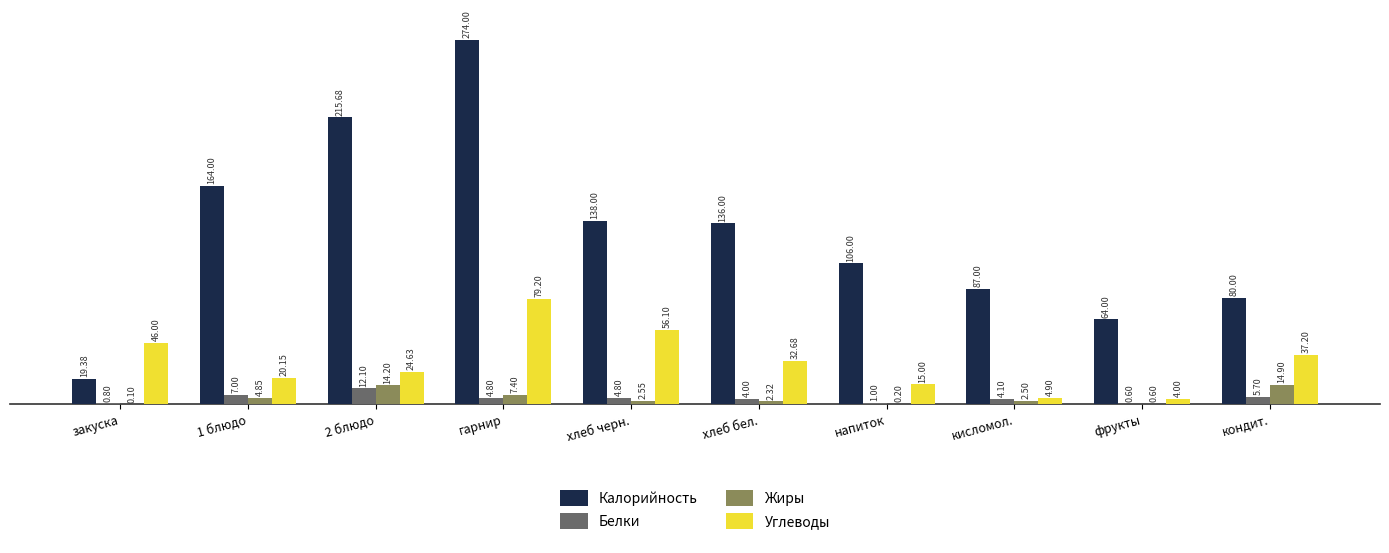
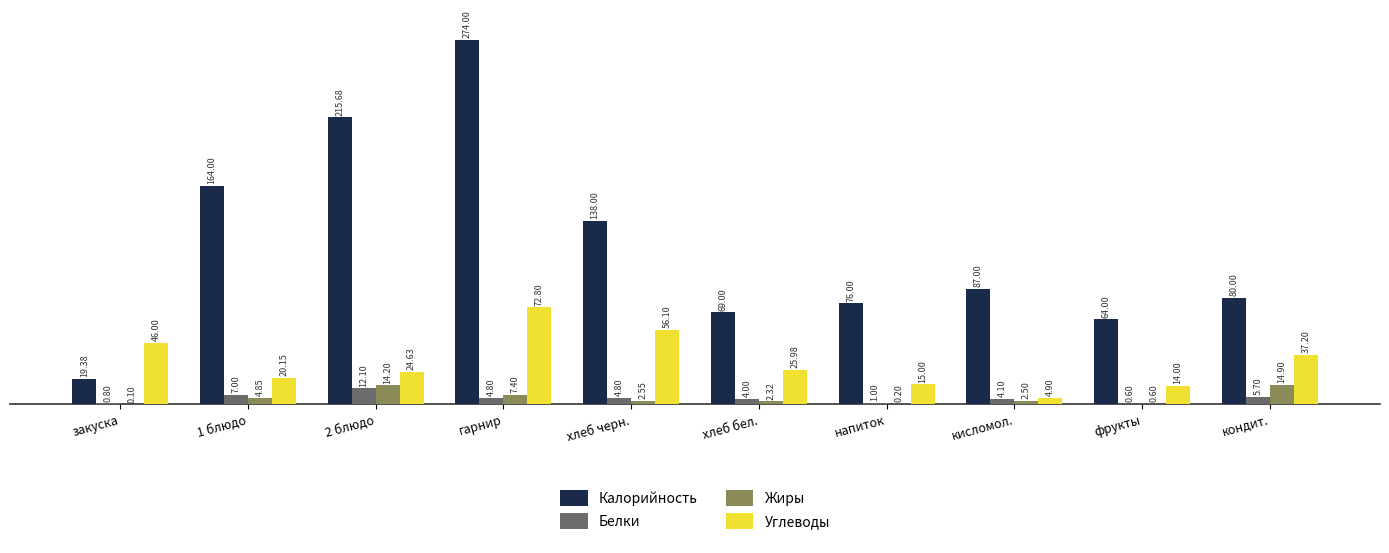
Углеводы, гарнир: 79.20 -> 72.80
Калорийность, хлеб бел.: 136.00 -> 69.00
Углеводы, хлеб бел.: 32.68 -> 25.98
Калорийность, напиток: 106.00 -> 76.00
Углеводы, фрукты: 4.00 -> 14.00
